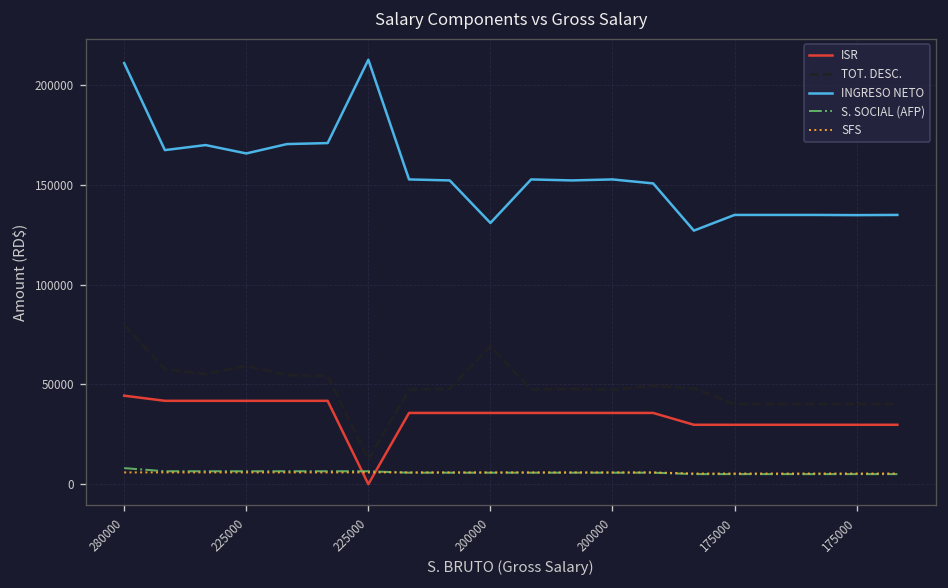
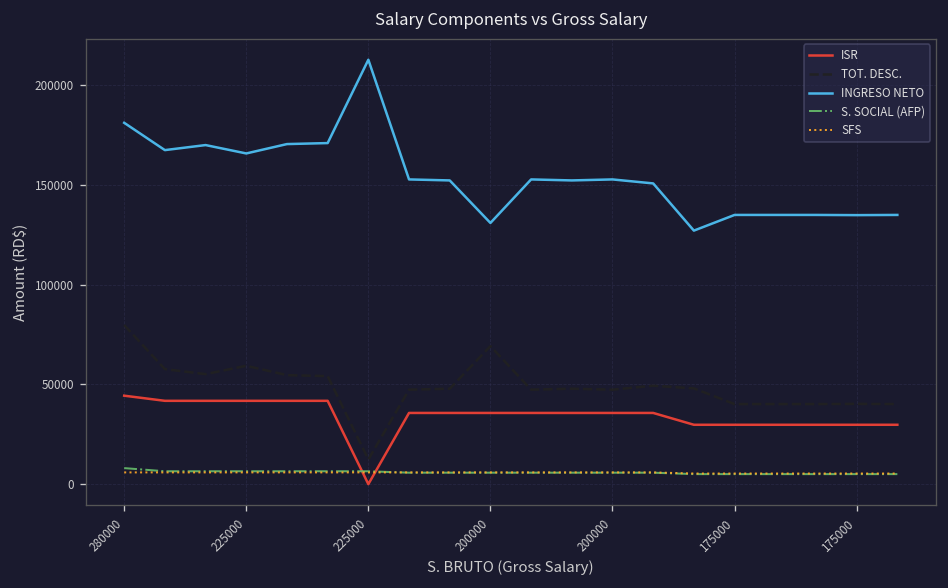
INGRESO NETO, 280000: 211000 -> 181000
